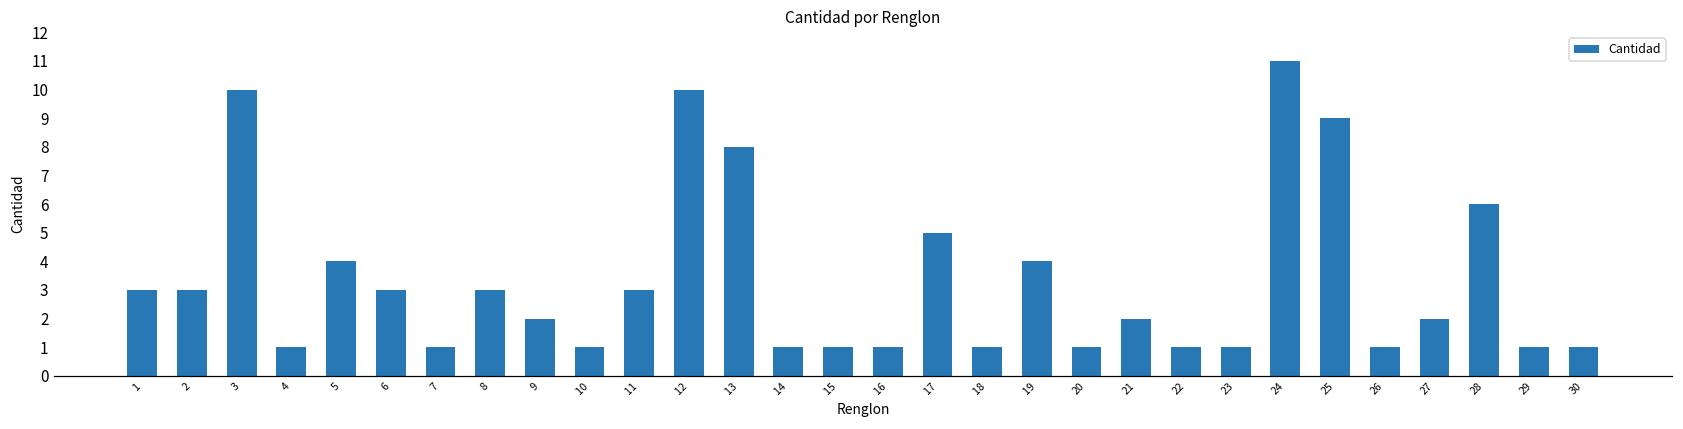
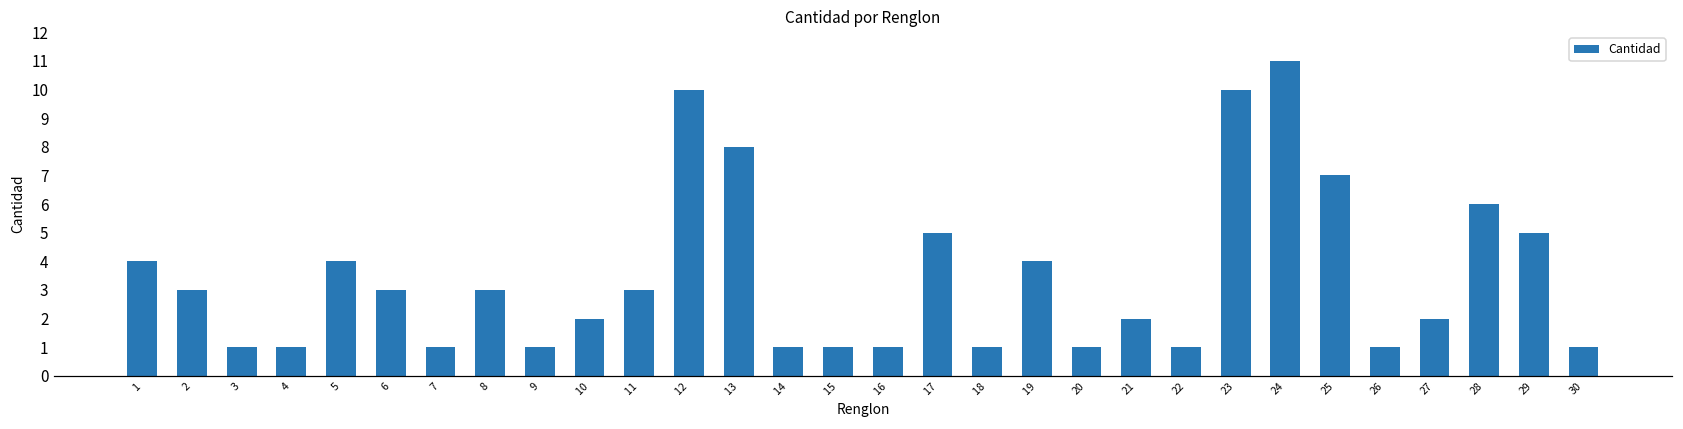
1: 3 -> 4
3: 10 -> 1
9: 2 -> 1
10: 1 -> 2
23: 1 -> 10
25: 9 -> 7
29: 1 -> 5
